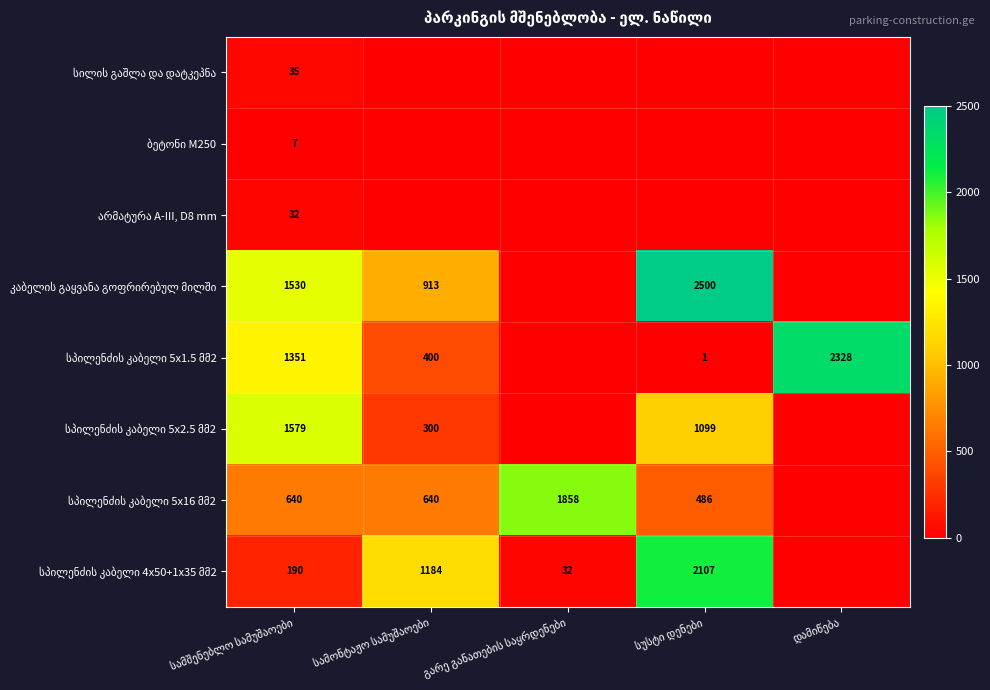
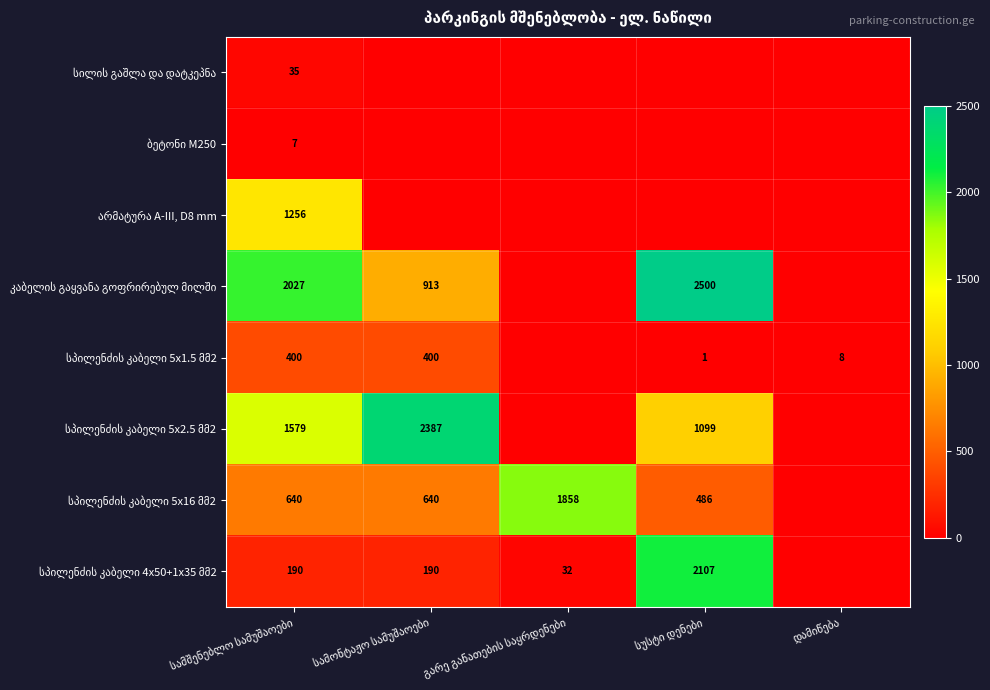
არმატურა A-III, D8 mm, სამშენებლო სამუშაოები: 32 -> 1256
კაბელის გაყვანა გოფრირებულ მილში, სამშენებლო სამუშაოები: 1530 -> 2027
სპილენძის კაბელი 5x1.5 მმ2, სამშენებლო სამუშაოები: 1351 -> 400
სპილენძის კაბელი 5x1.5 მმ2, დამიწება: 2328 -> 8
სპილენძის კაბელი 5x2.5 მმ2, სამონტაჟო სამუშაოები: 300 -> 2387
სპილენძის კაბელი 4x50+1x35 მმ2, სამონტაჟო სამუშაოები: 1184 -> 190
